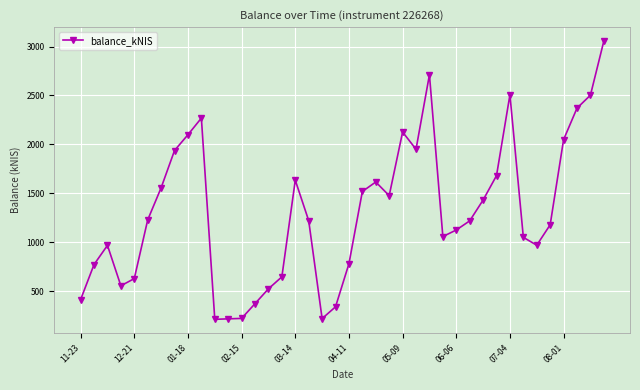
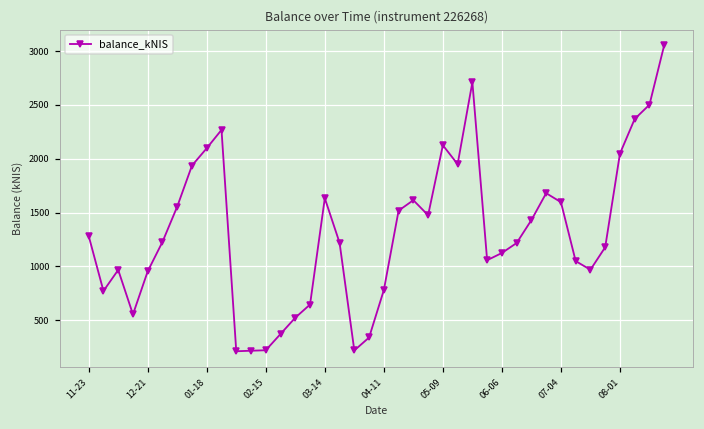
11-23: 400 -> 1300
12-21: 600 -> 1000
07-04: 2500 -> 1600
